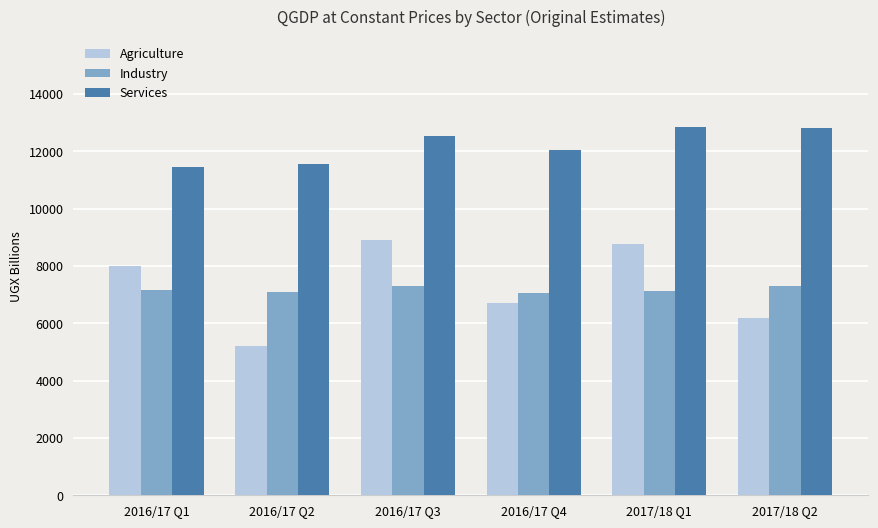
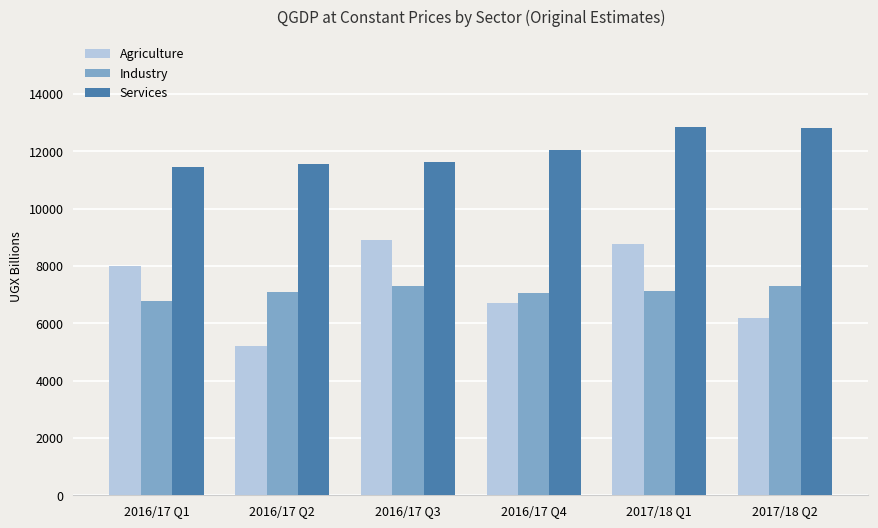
Industry, 2016/17 Q1: 7200 -> 6800
Services, 2016/17 Q3: 12500 -> 11600
